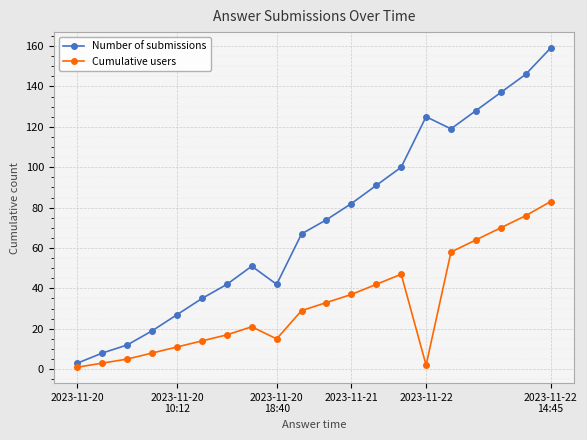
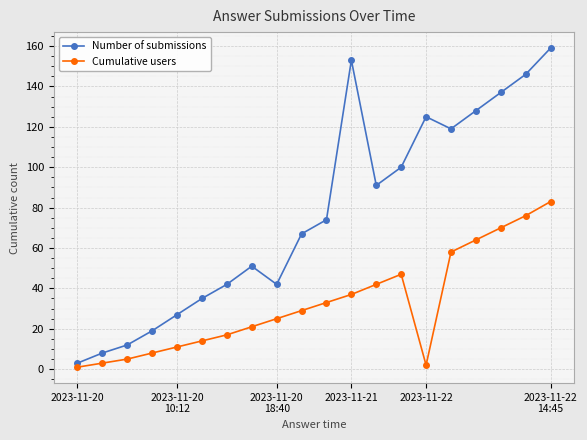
Cumulative users, 2023-11-20 18:40: 15 -> 25
Number of submissions, 2023-11-21: 82 -> 153
